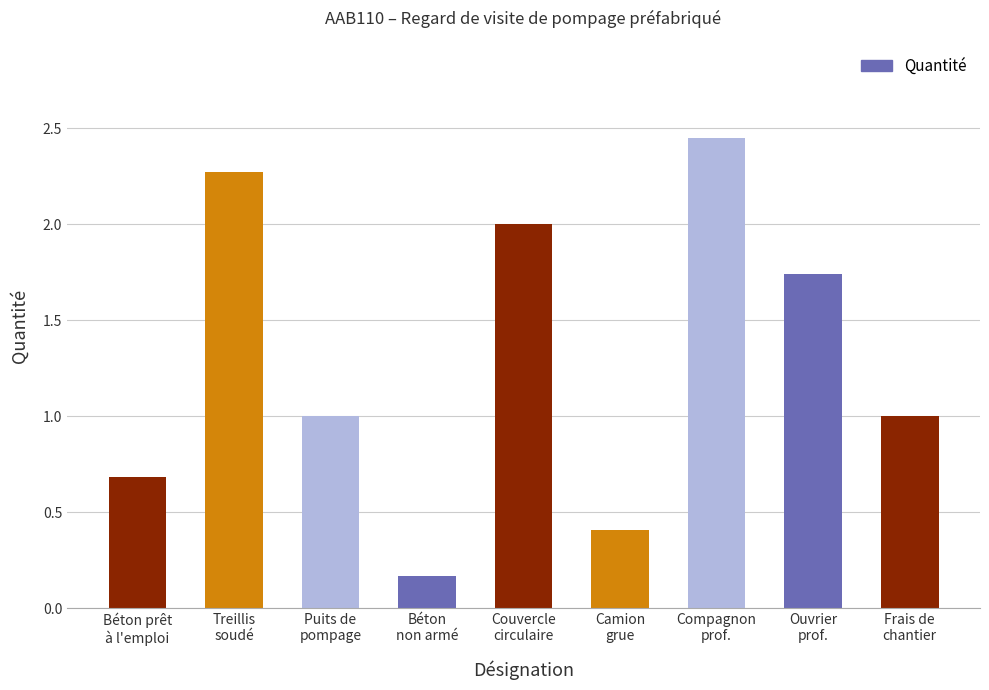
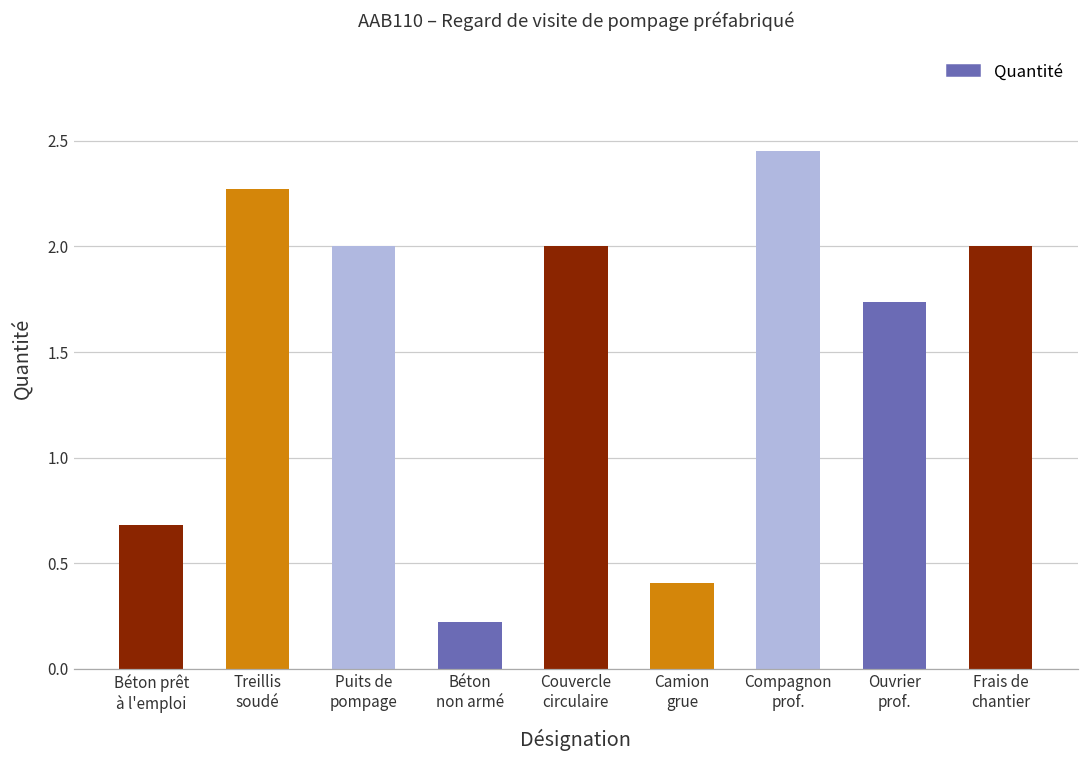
Puits de pompage: 1 -> 2
Béton non armé: 0.17 -> 0.22
Frais de chantier: 1 -> 2
